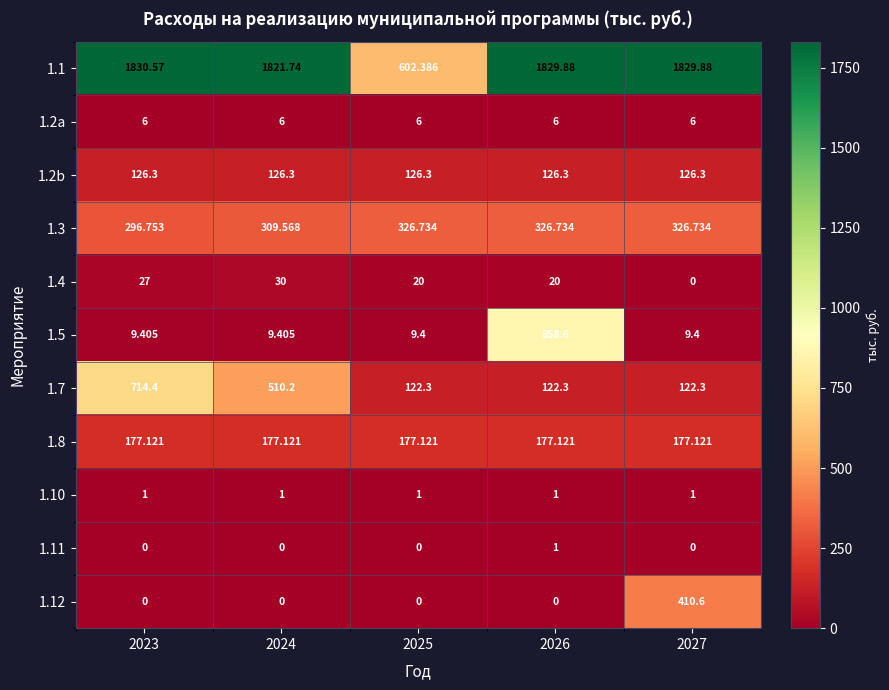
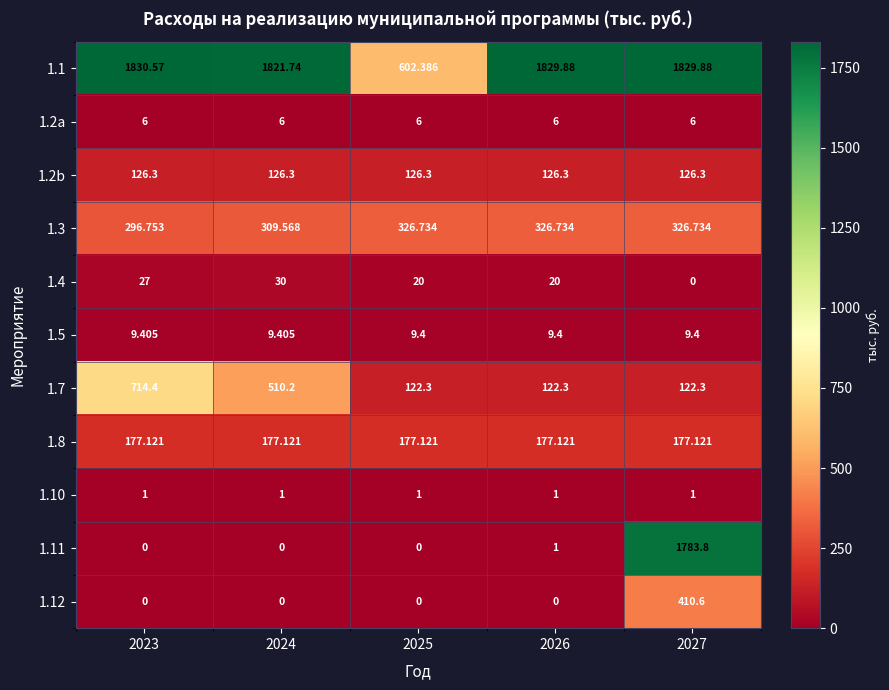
1.5, 2026: 858.6 -> 9.4
1.11, 2027: 0 -> 1783.8
